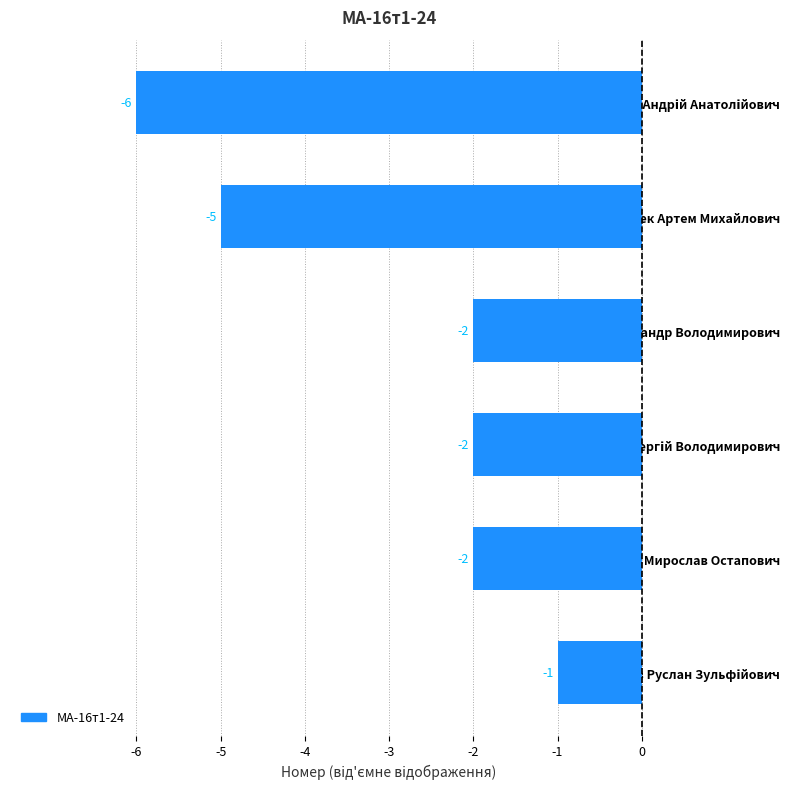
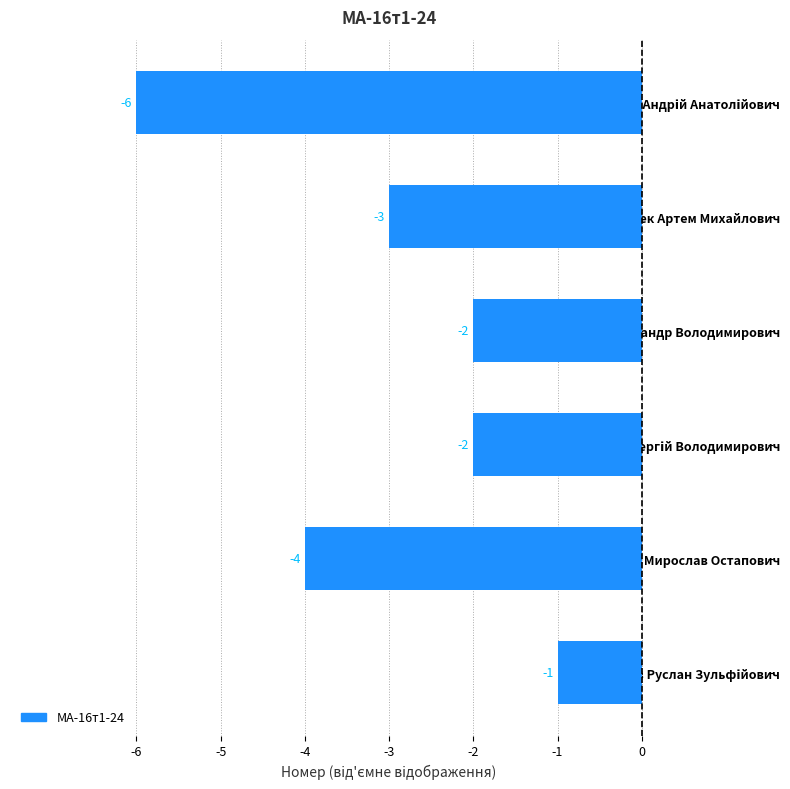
Новічек Артем Михайлович: -5 -> -3
Кіндрачук Мирослав Остапович: -2 -> -4
